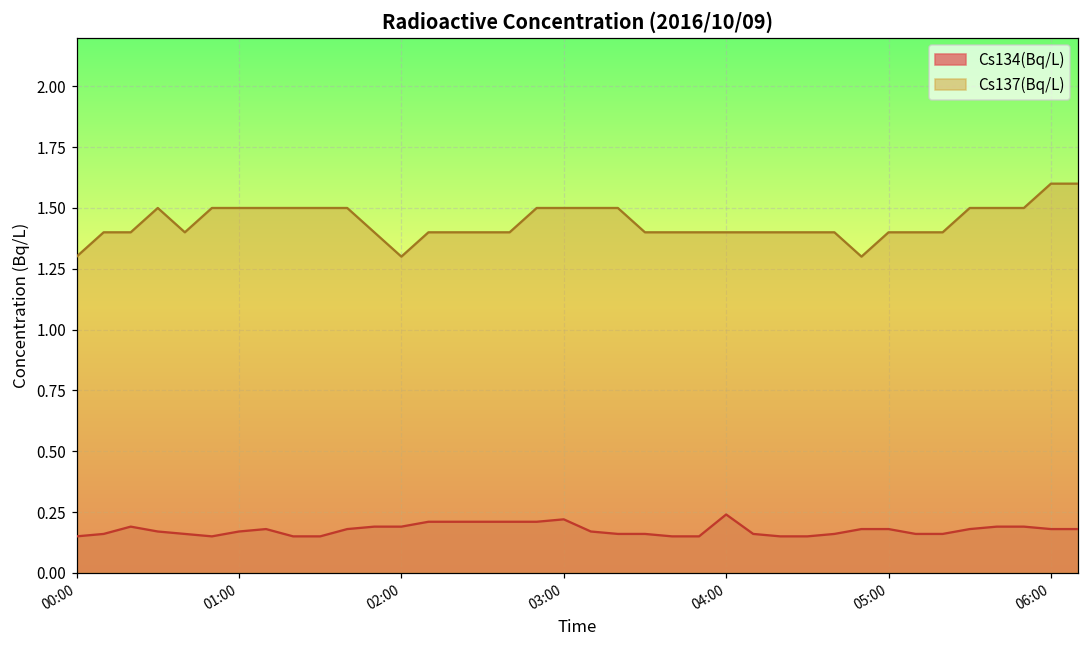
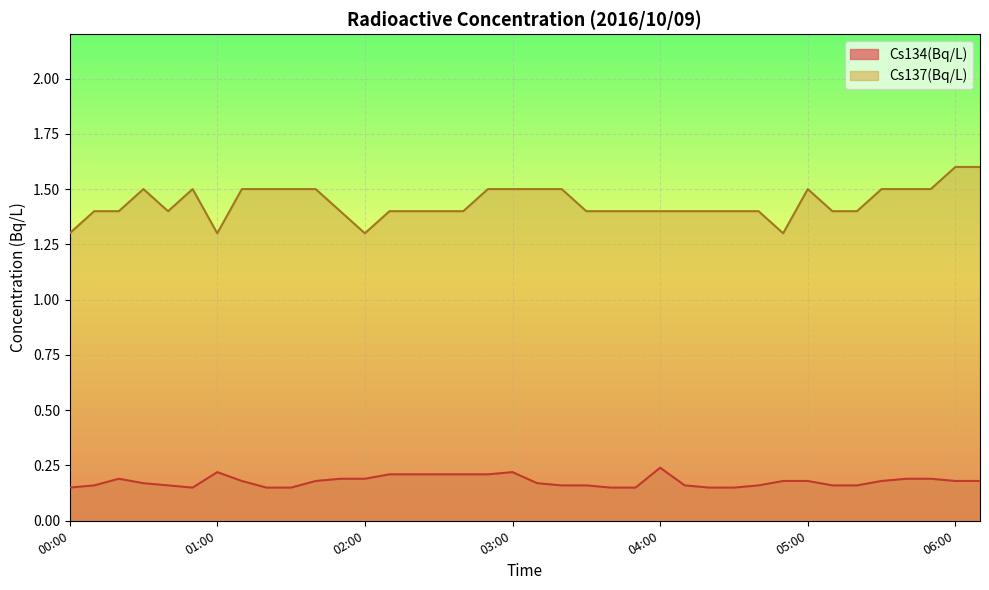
Cs134(Bq/L), 01:00: 0.17 -> 0.22
Cs137(Bq/L), 01:00: 1.5 -> 1.3
Cs137(Bq/L), 05:00: 1.4 -> 1.5
